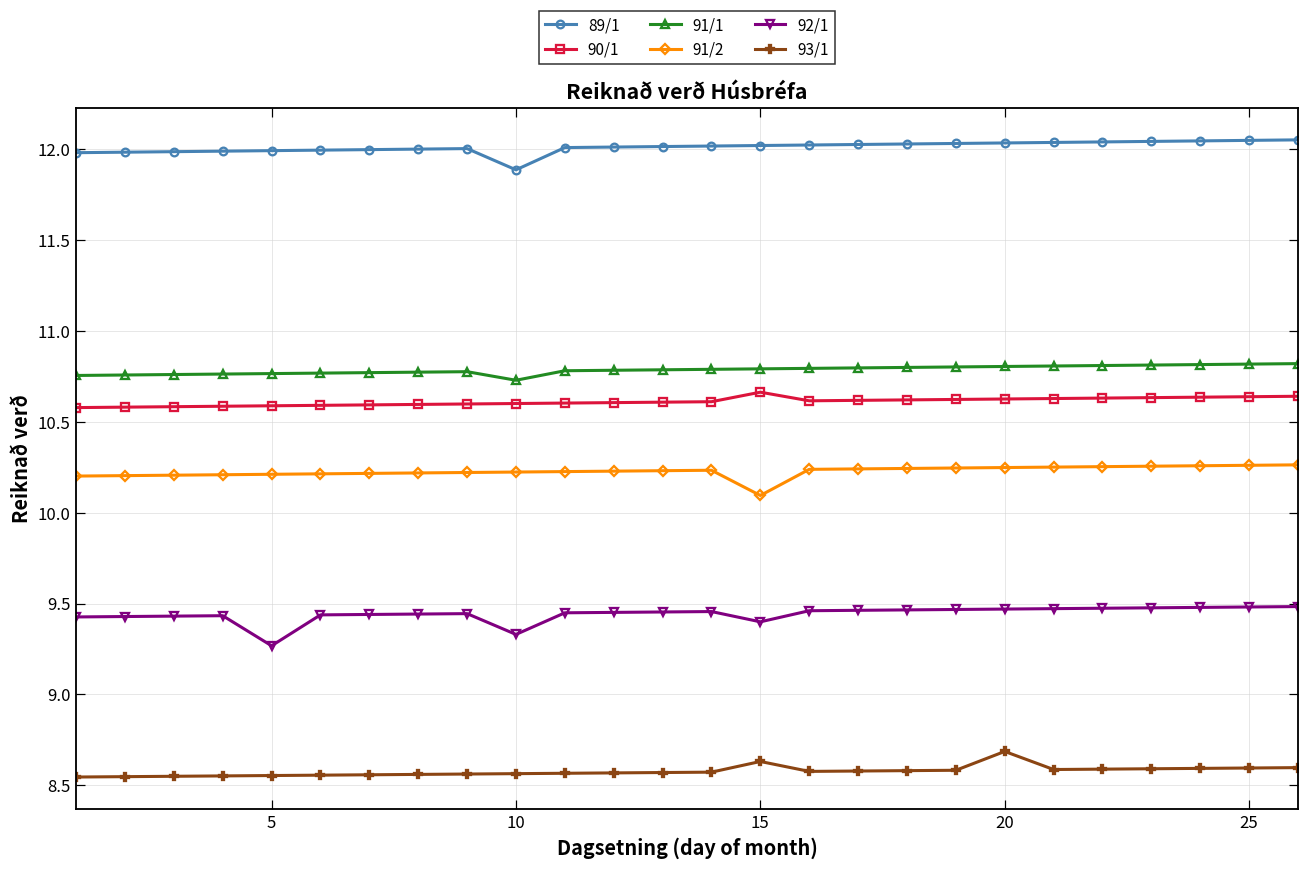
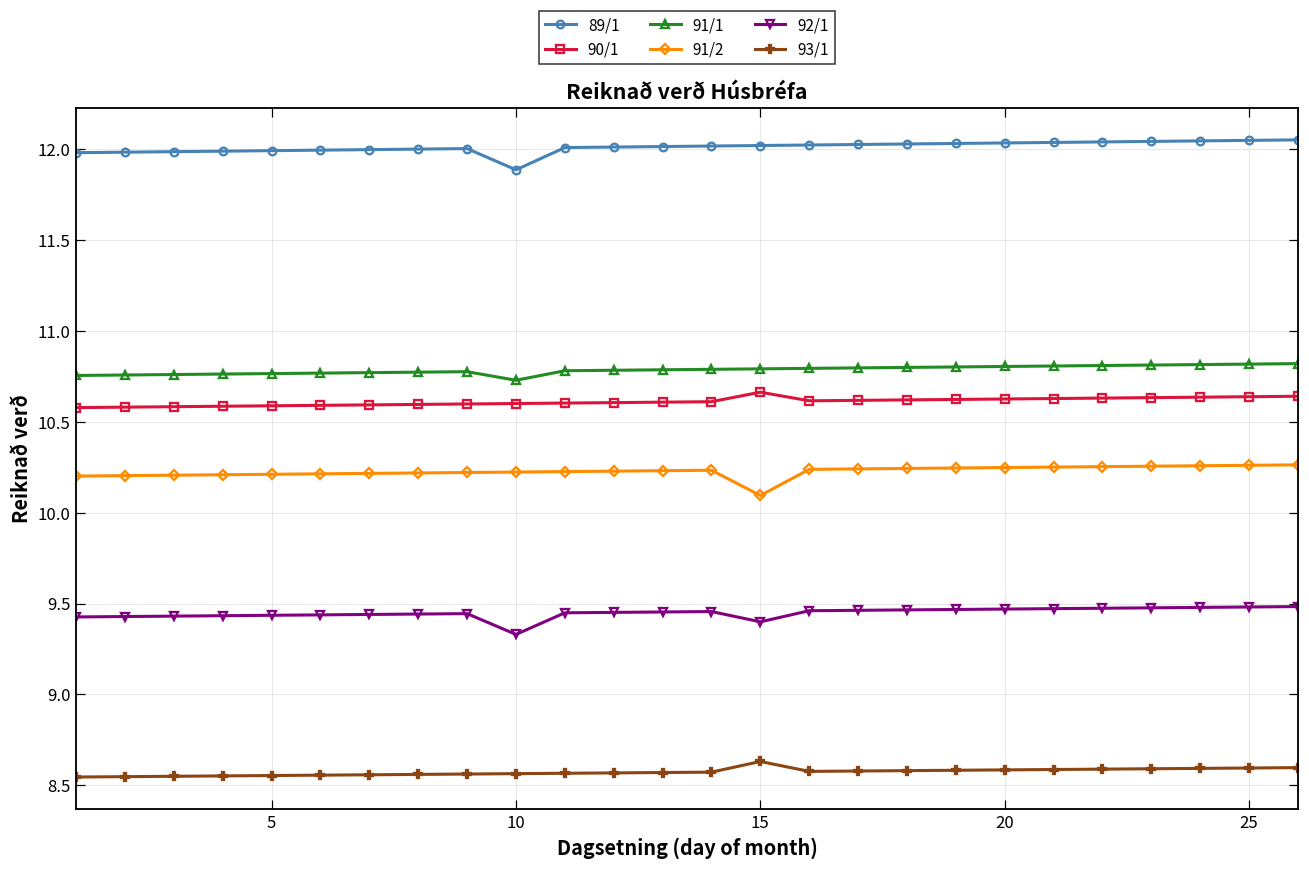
92/1, 5: 9.27 -> 9.44
93/1, 20: 8.69 -> 8.58
